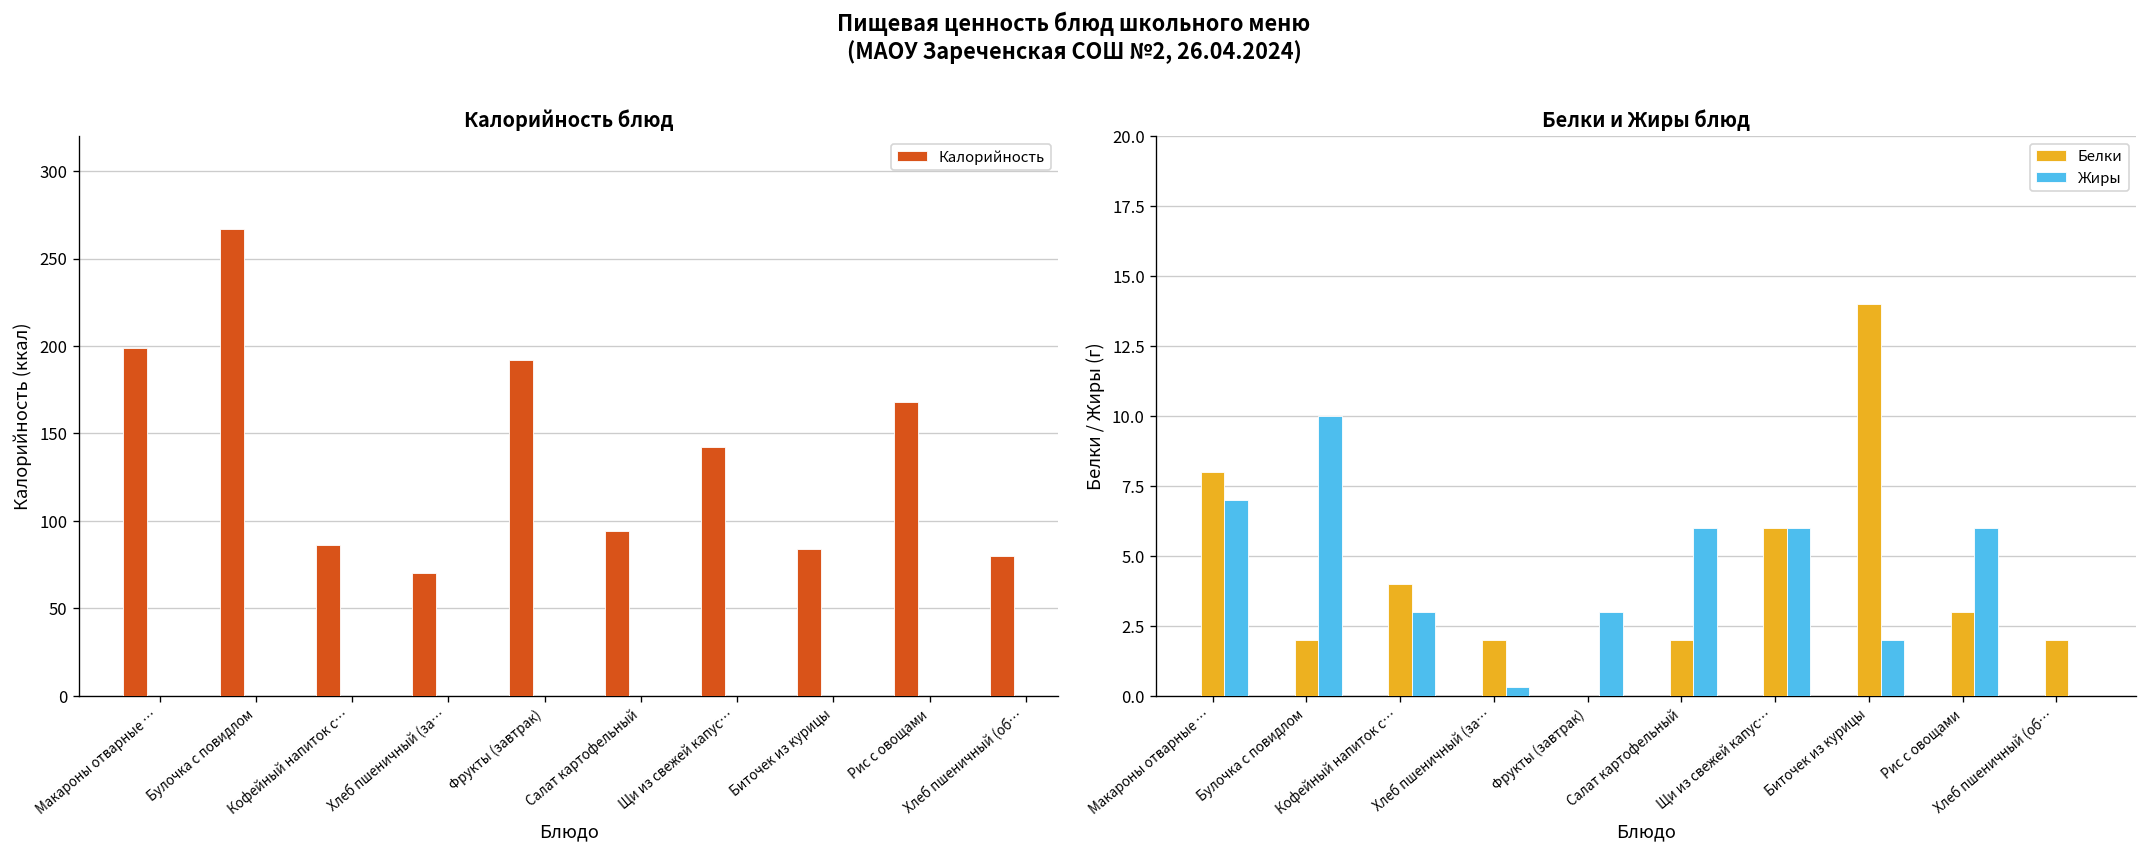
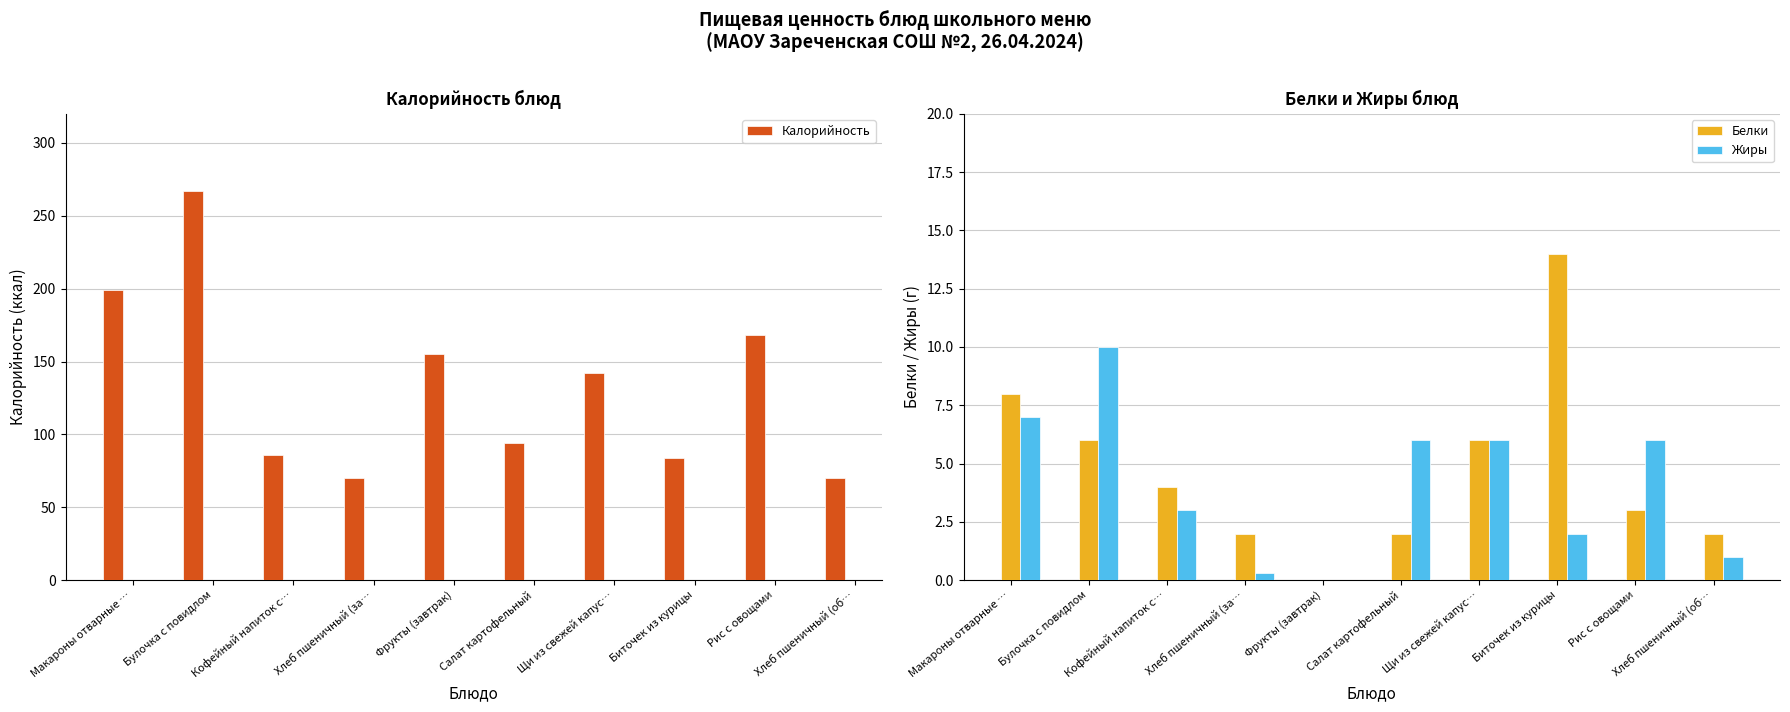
Калорийность блюд, Фрукты (завтрак): 192 -> 155
Калорийность блюд, Хлеб пшеничный (об…: 80 -> 70
Белки и Жиры блюд, Белки, Булочка с повидлом: 2 -> 6
Белки и Жиры блюд, Жиры, Фрукты (завтрак): 3 -> 0
Белки и Жиры блюд, Жиры, Хлеб пшеничный (об…: 0 -> 1
